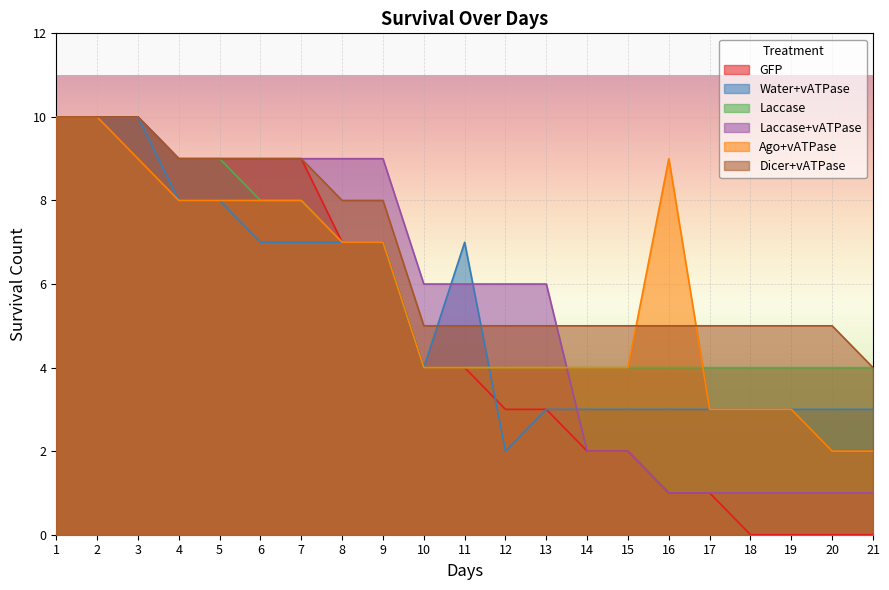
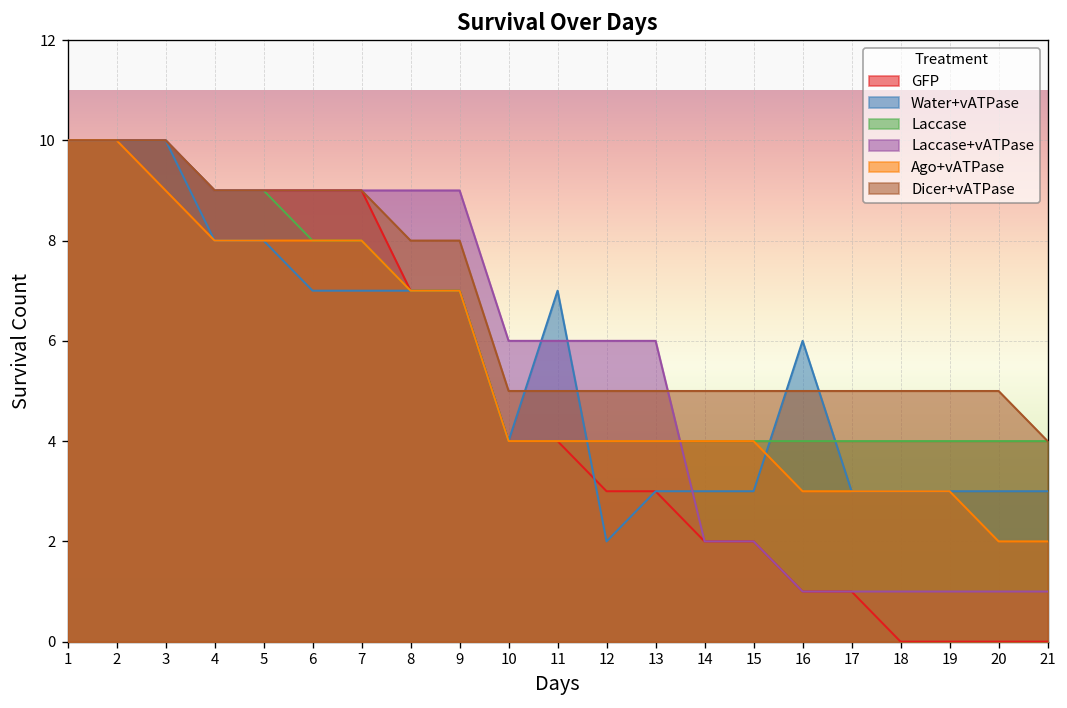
Water+vATPase, 16: 3 -> 6
Ago+vATPase, 16: 9 -> 3
